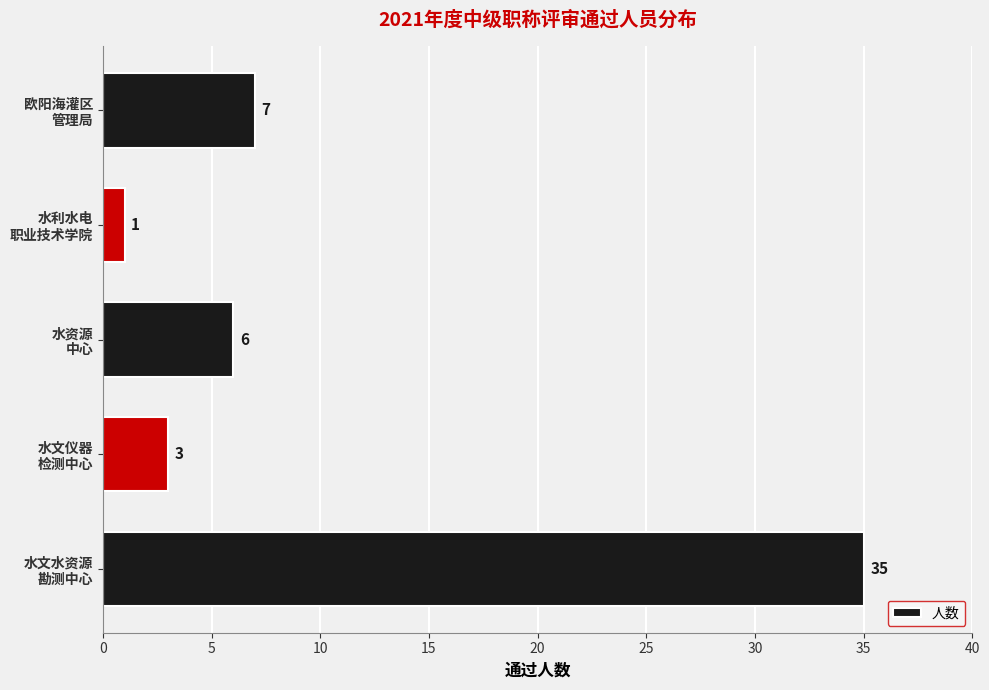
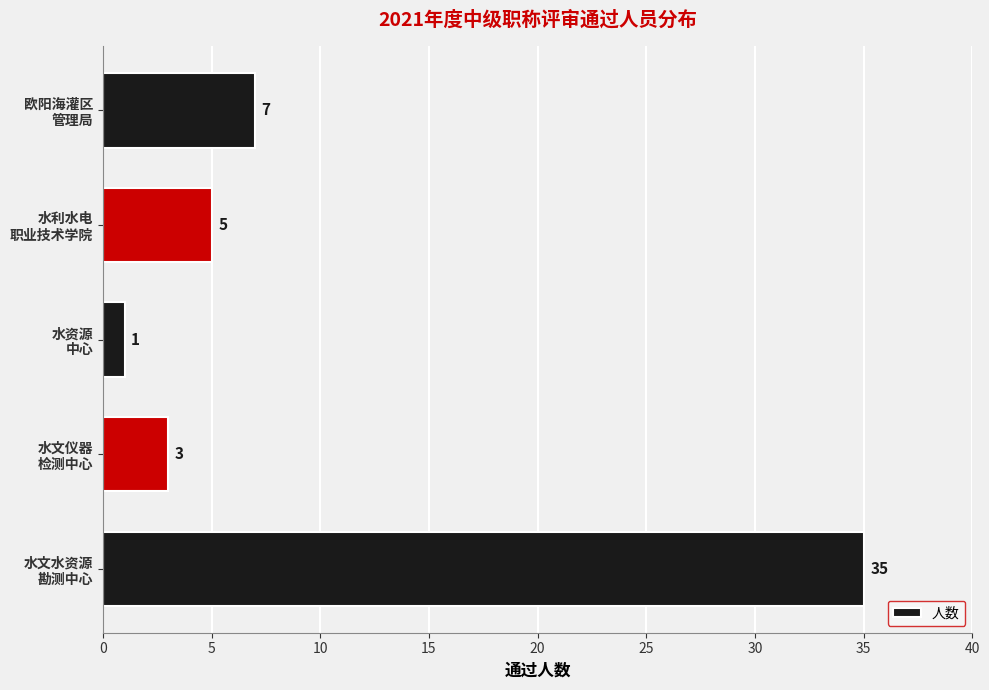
水利水电 职业技术学院: 1 -> 5
水资源 中心: 6 -> 1
